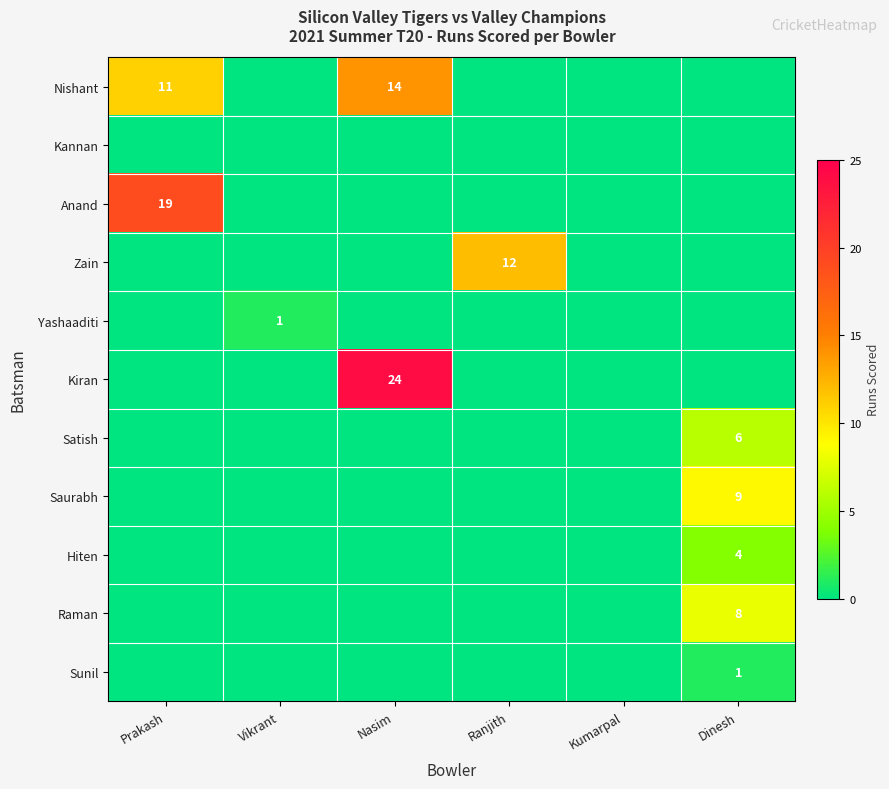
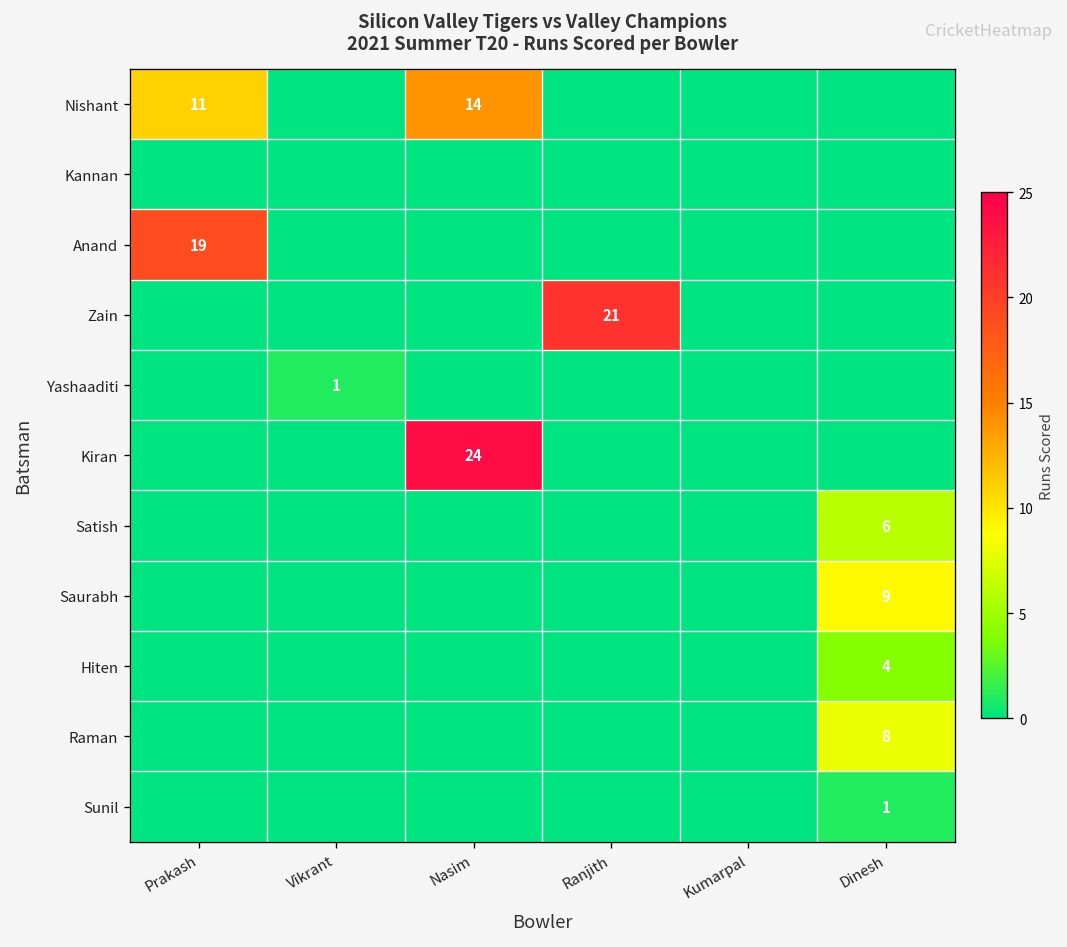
Zain, Ranjith: 12 -> 21
